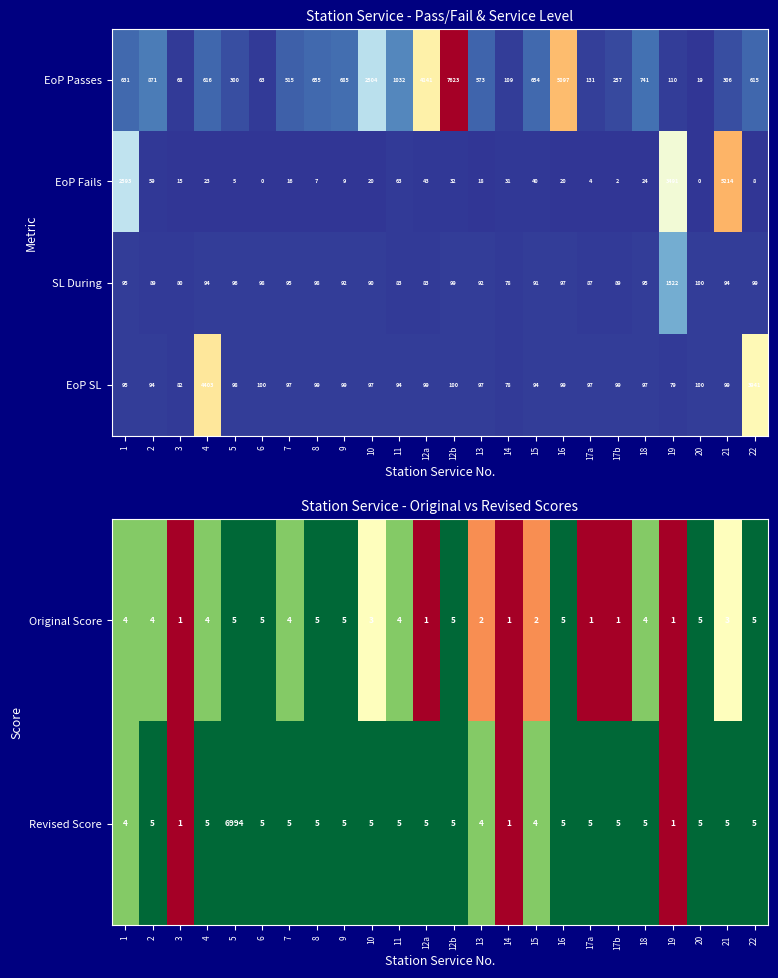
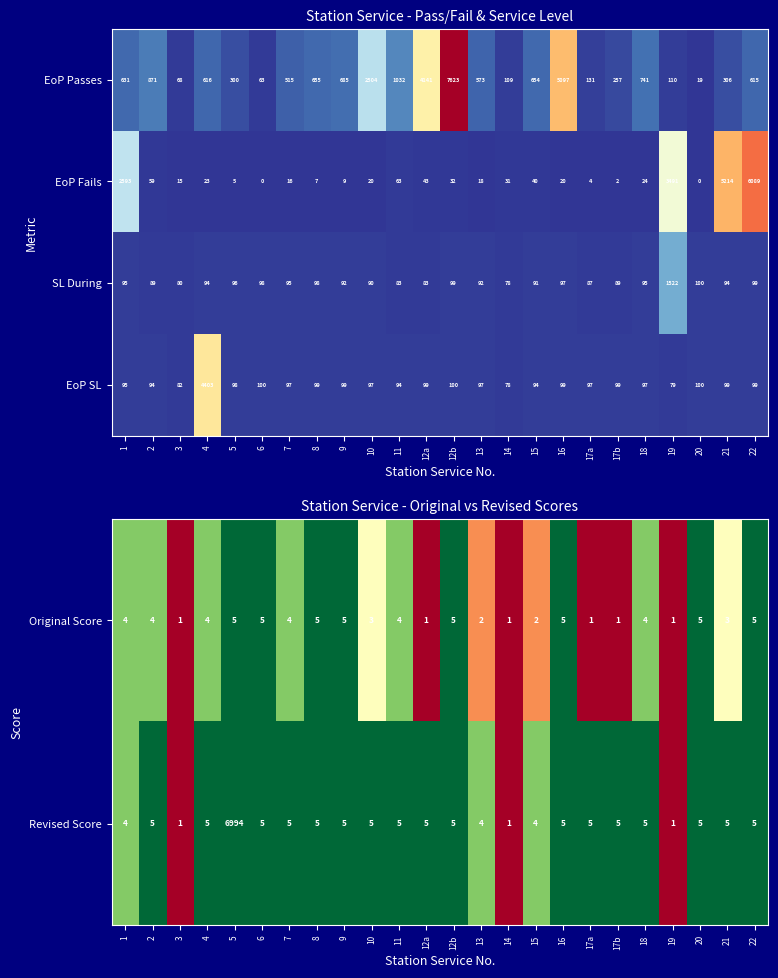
Station Service - Pass/Fail & Service Level, EoP Fails, 22: 8 -> 6089
Station Service - Pass/Fail & Service Level, EoP SL, 22: 3941 -> 99
